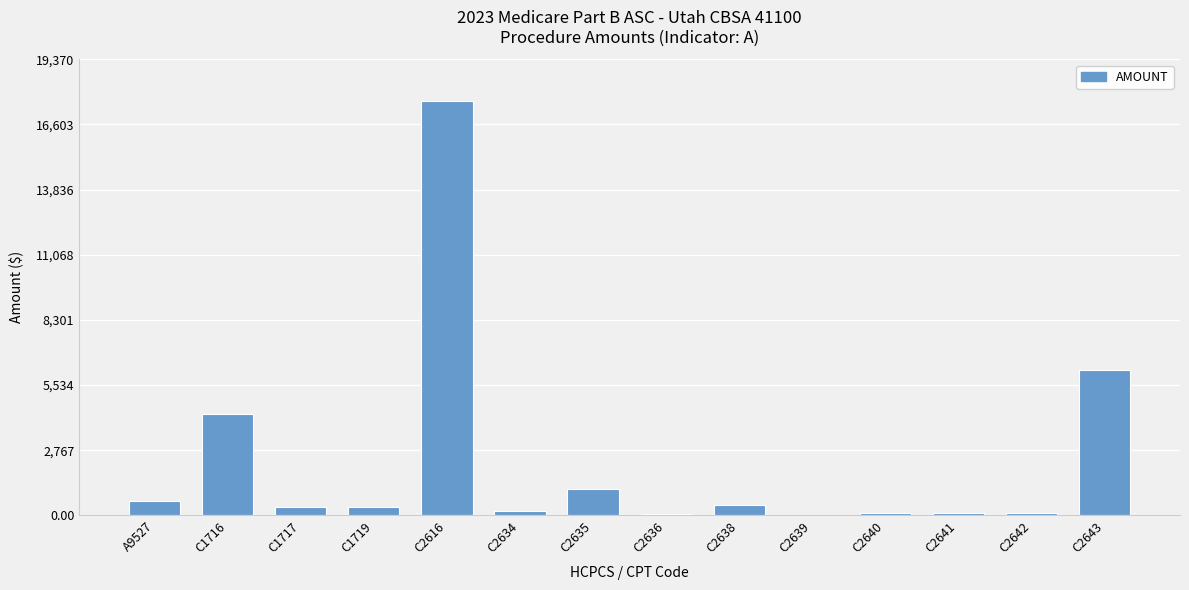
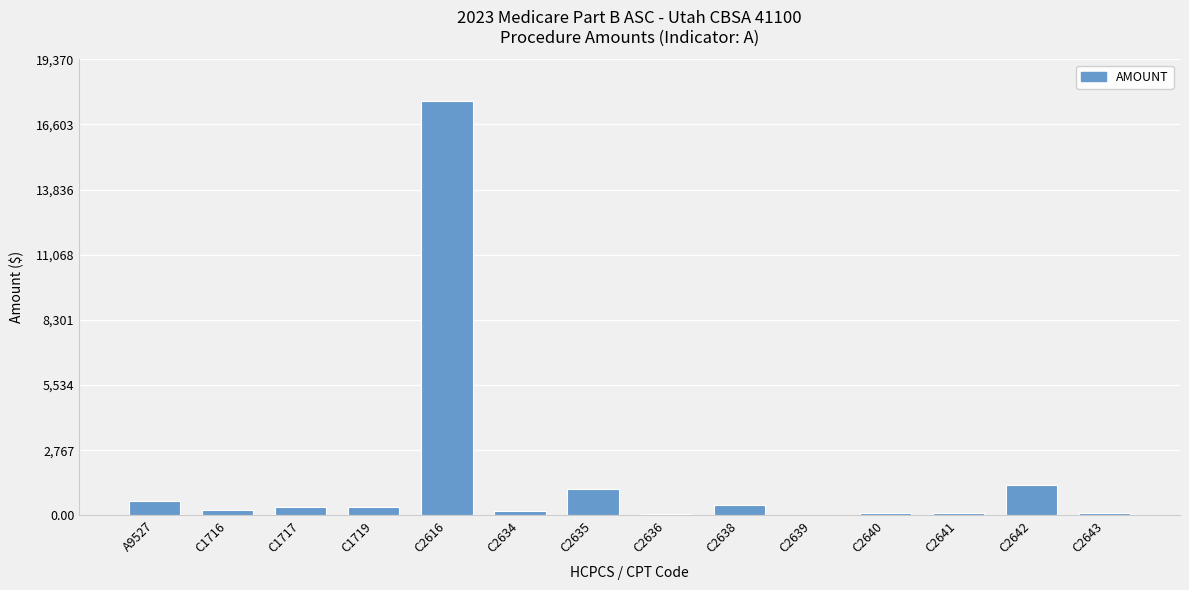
C1716: 4,300 -> 200
C2642: 100 -> 1,300
C2643: 6,200 -> 100
